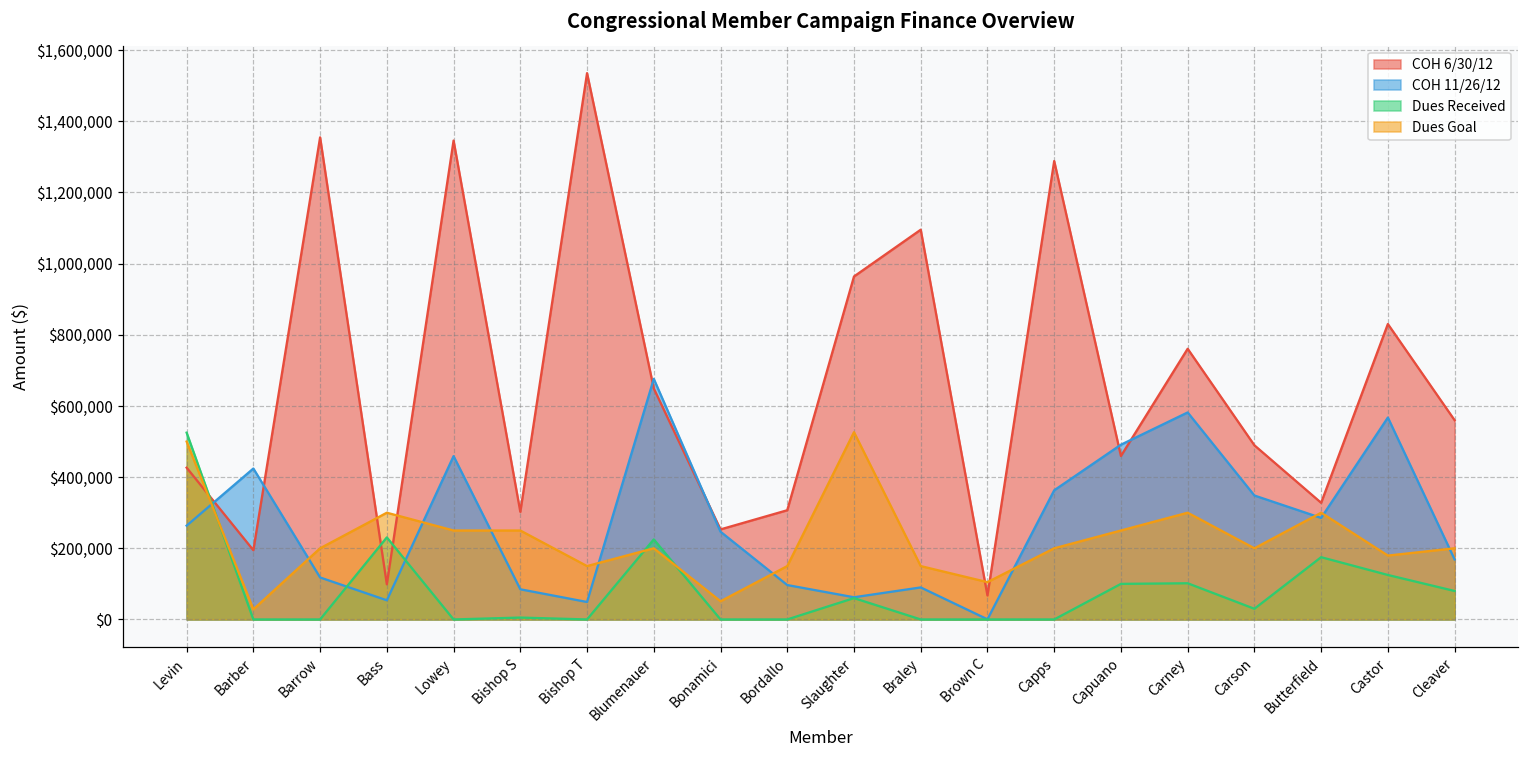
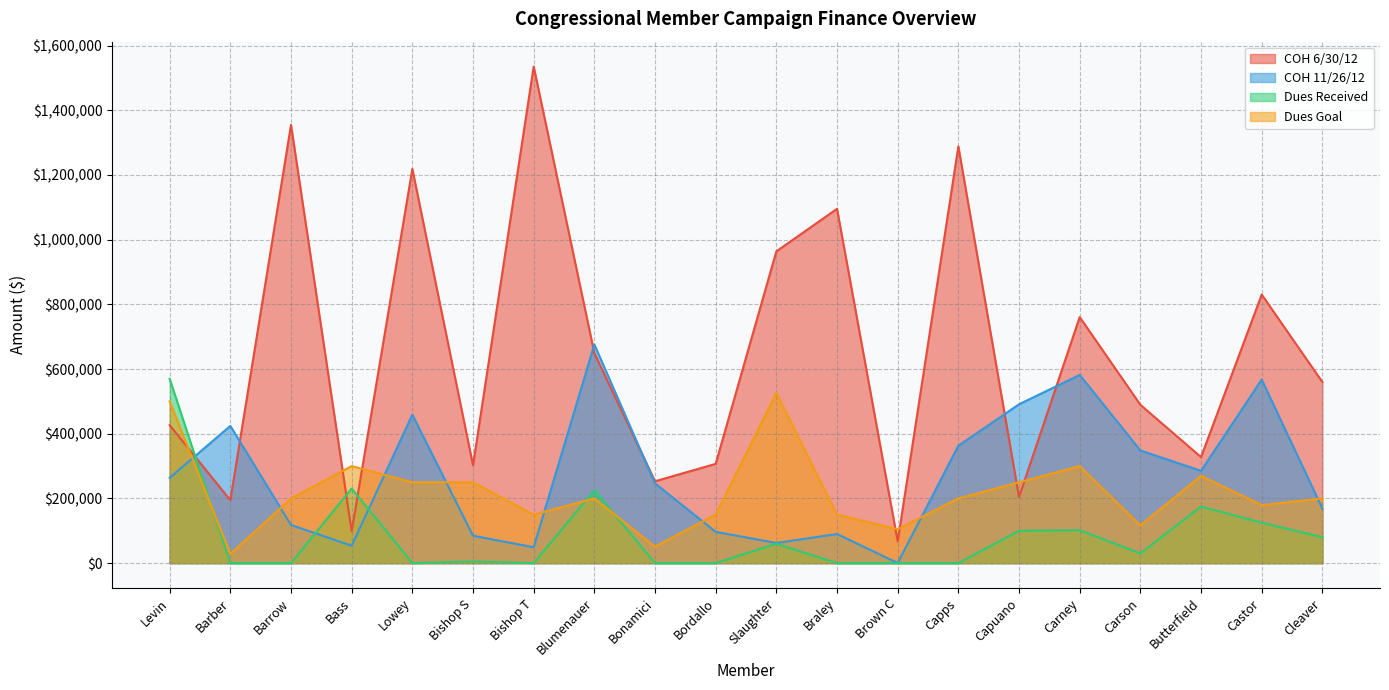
Dues Received, Levin: $530,000 -> $570,000
COH 6/30/12, Lowey: $1,350,000 -> $1,220,000
COH 6/30/12, Capuano: $460,000 -> $200,000
Dues Goal, Carson: $200,000 -> $120,000
Dues Goal, Butterfield: $300,000 -> $270,000
